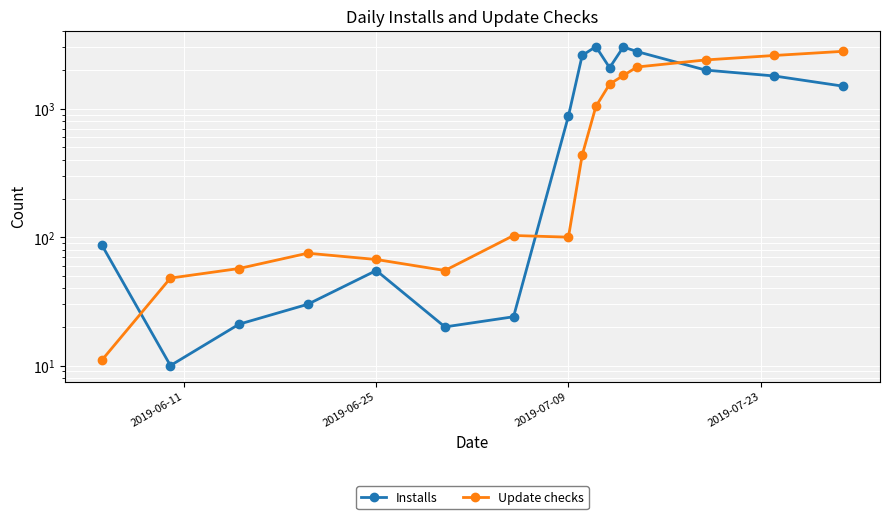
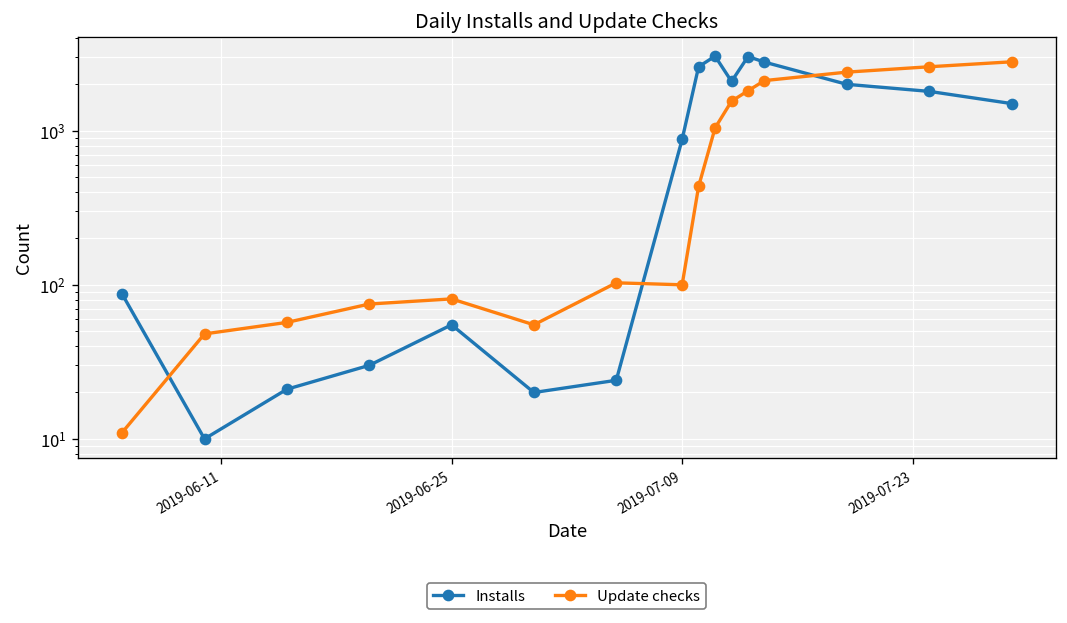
Update checks, 2019-06-25: 70 -> 80
